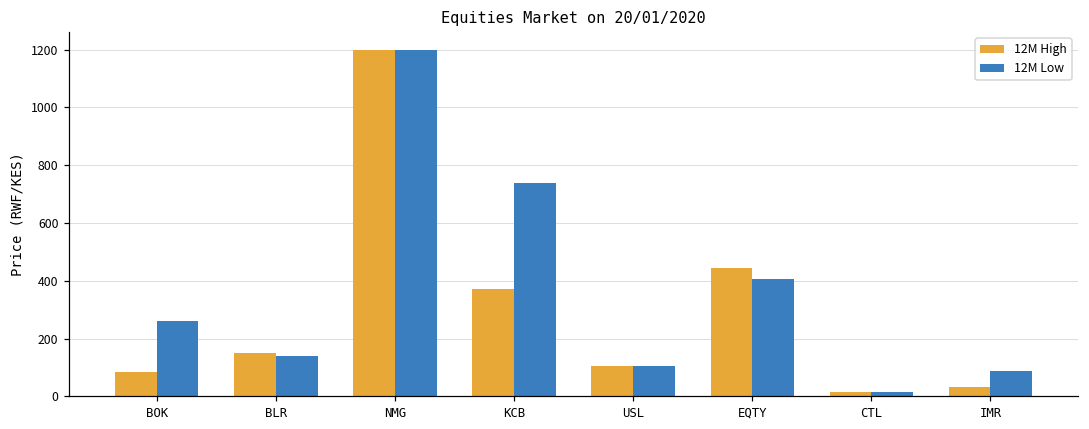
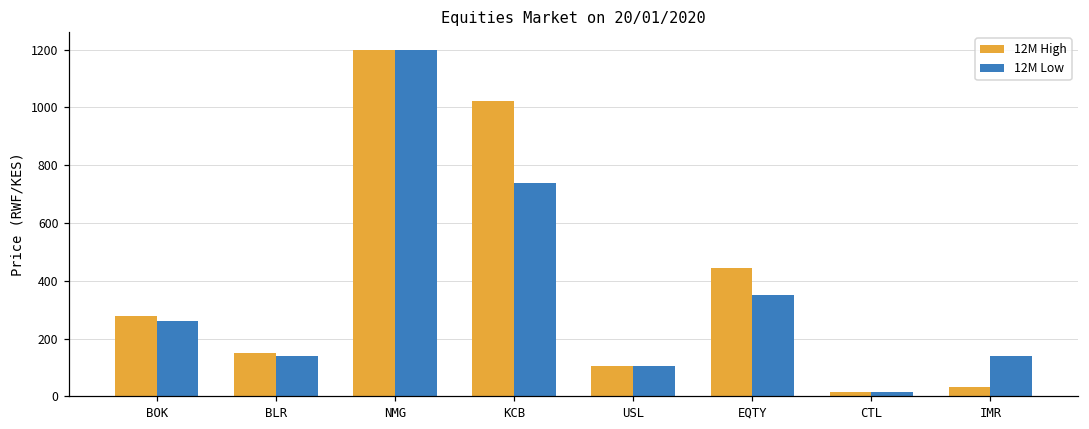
12M High, BOK: 90 -> 280
12M High, KCB: 370 -> 1020
12M Low, EQTY: 410 -> 350
12M Low, IMR: 90 -> 140
